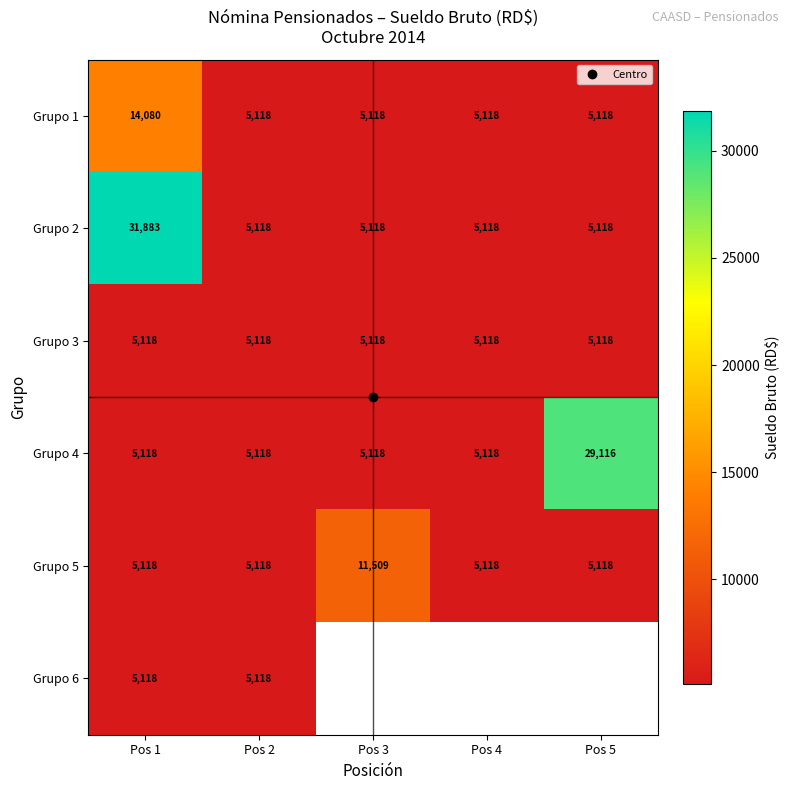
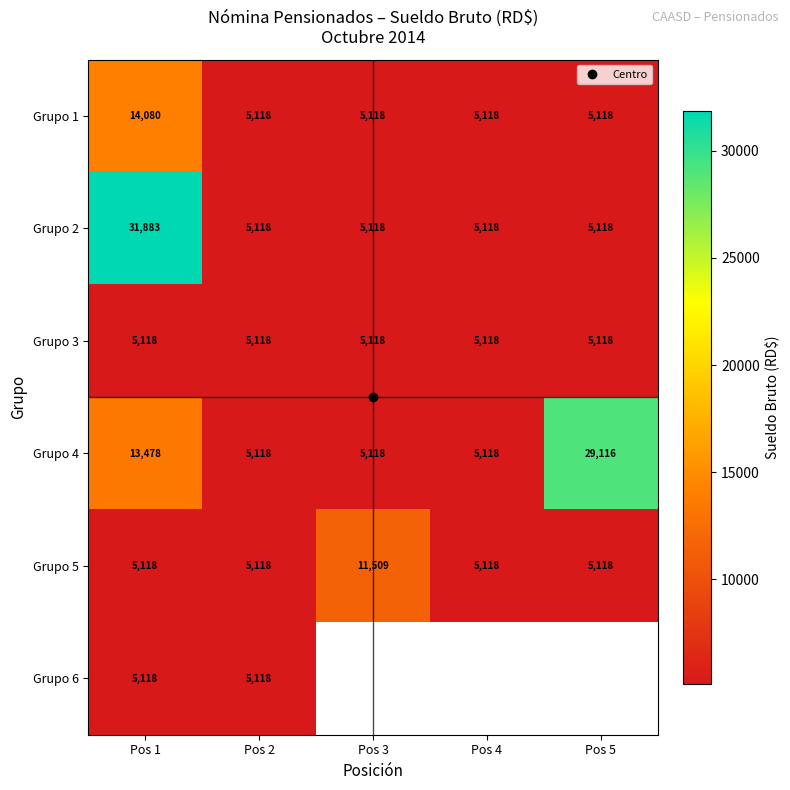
Grupo 4, Pos 1: 5,118 -> 13,478
